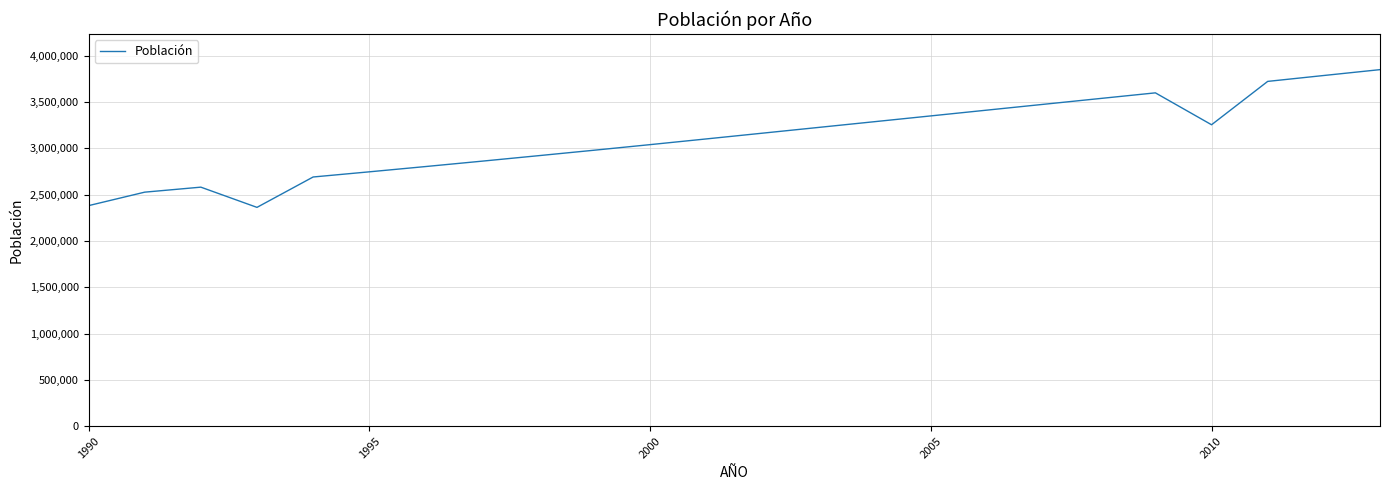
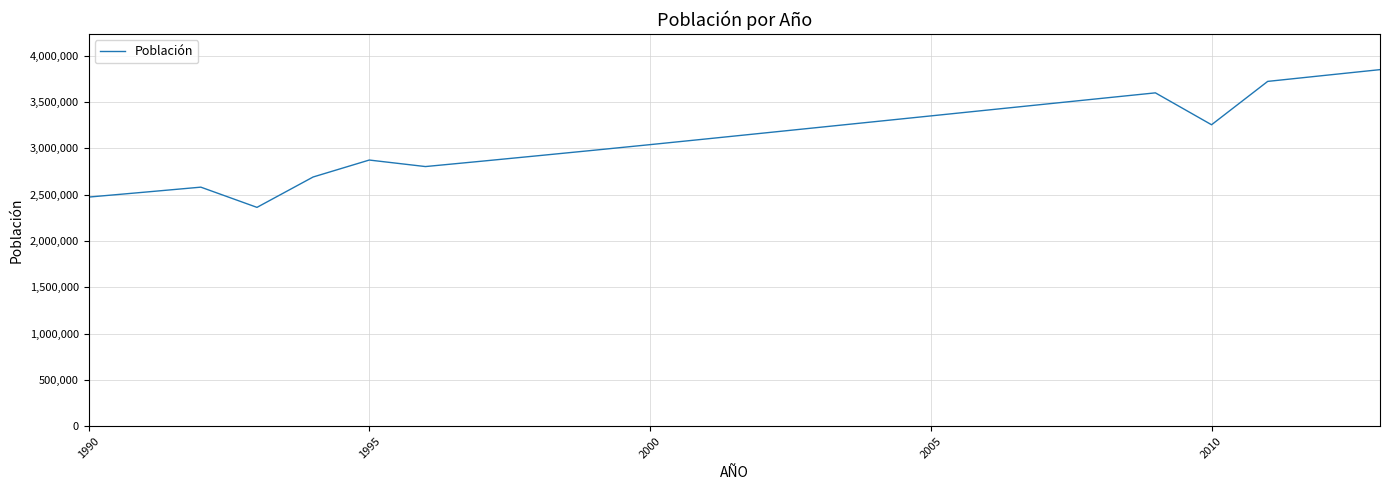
1990: 2,400,000 -> 2,500,000
1995: 2,700,000 -> 2,900,000
